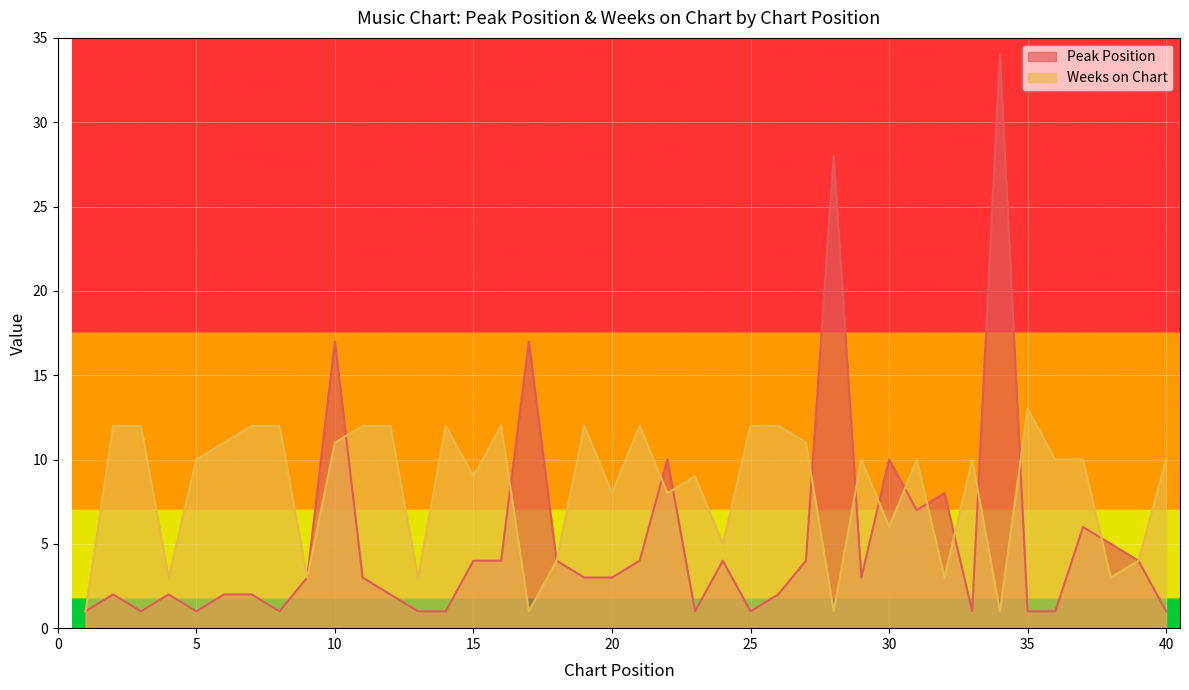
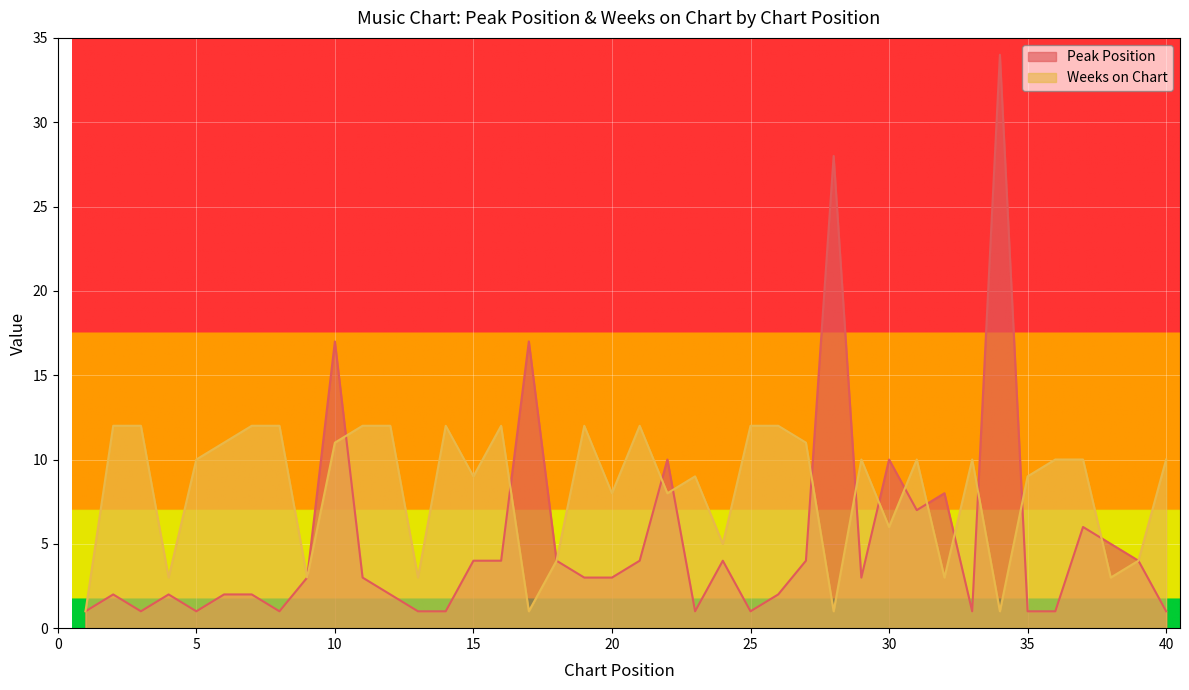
Weeks on Chart, 35: 13 -> 9
